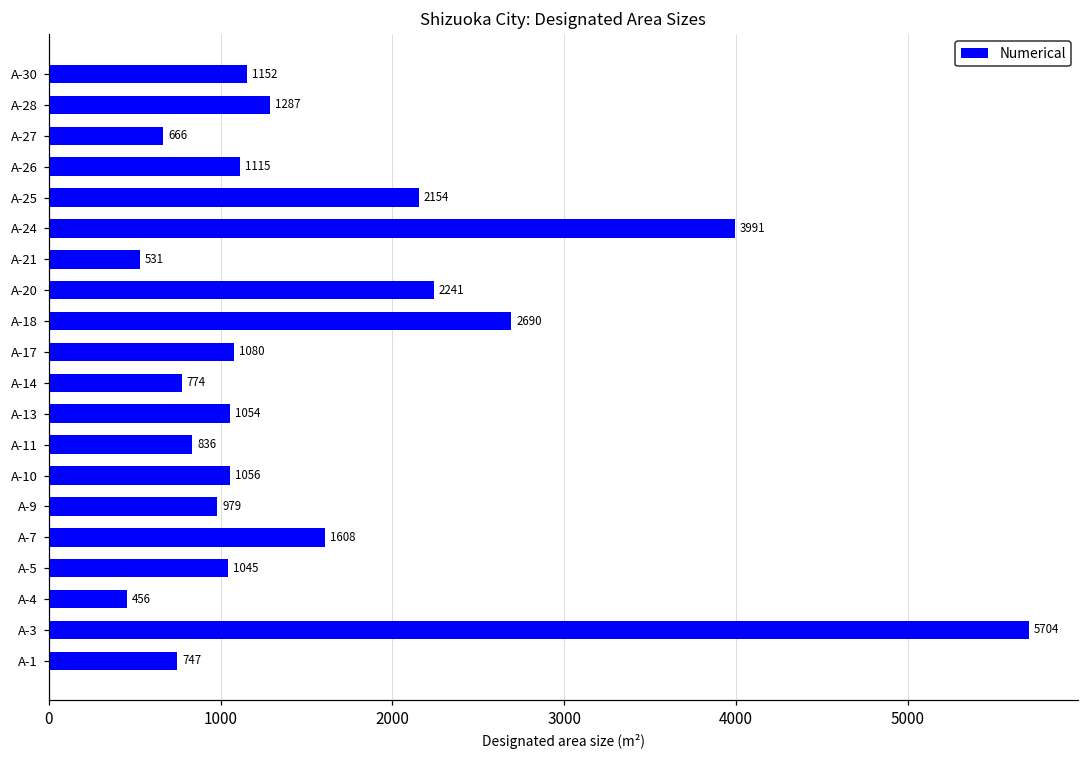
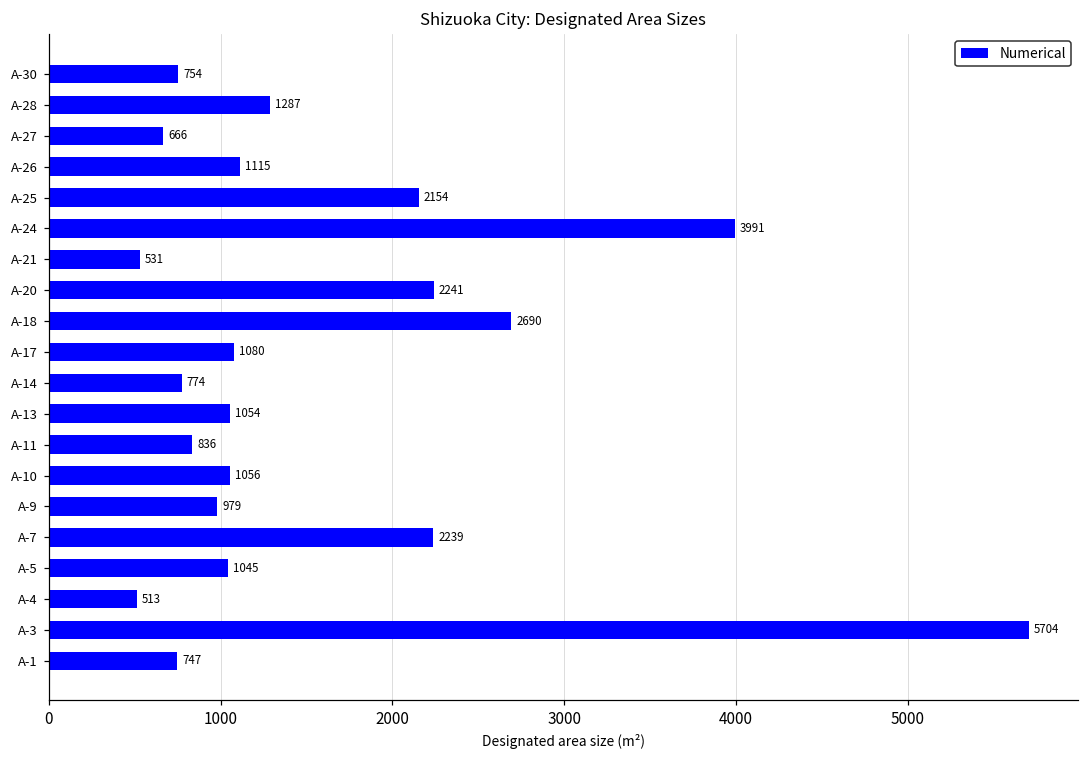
A-30: 1152 -> 754
A-7: 1608 -> 2239
A-4: 456 -> 513
